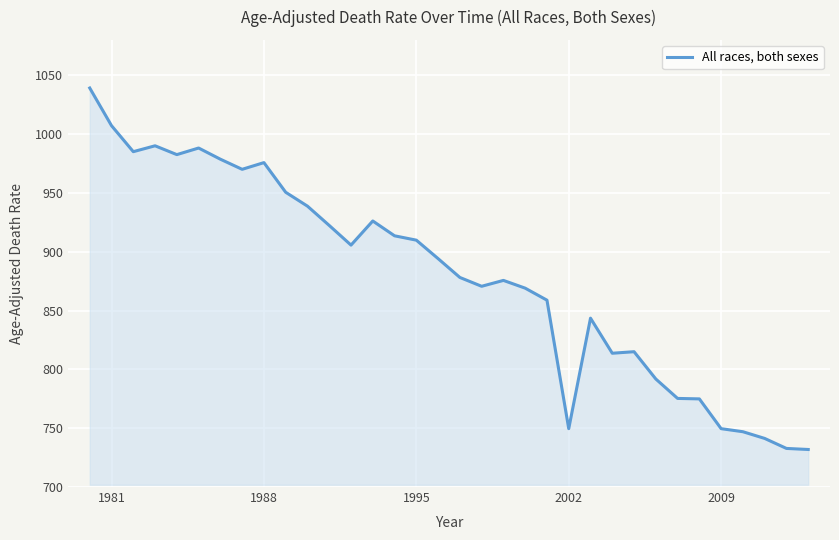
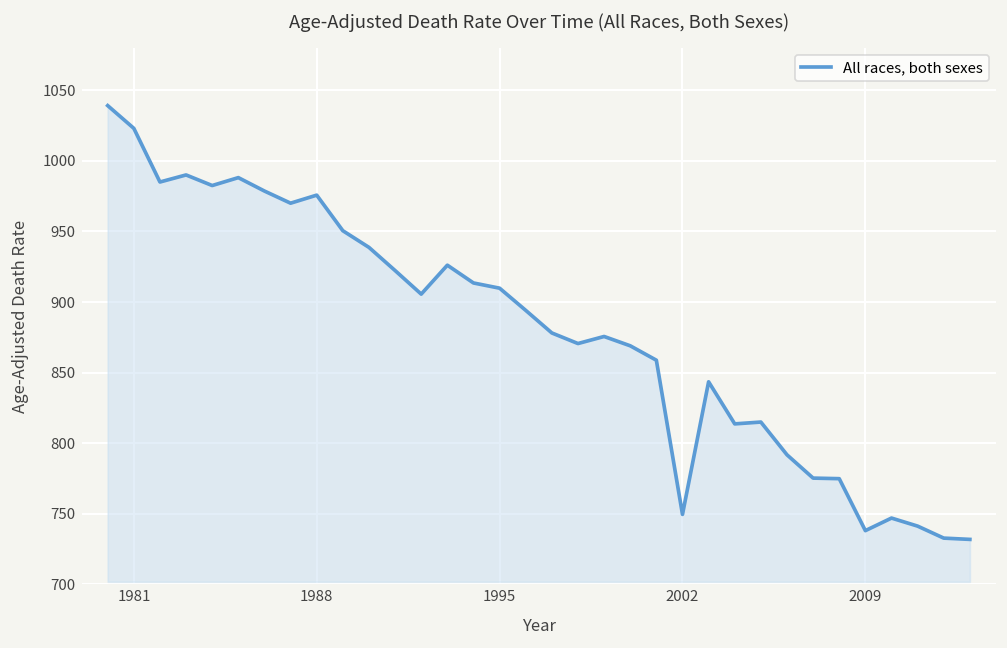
1981: 1007 -> 1023
2009: 750 -> 738
